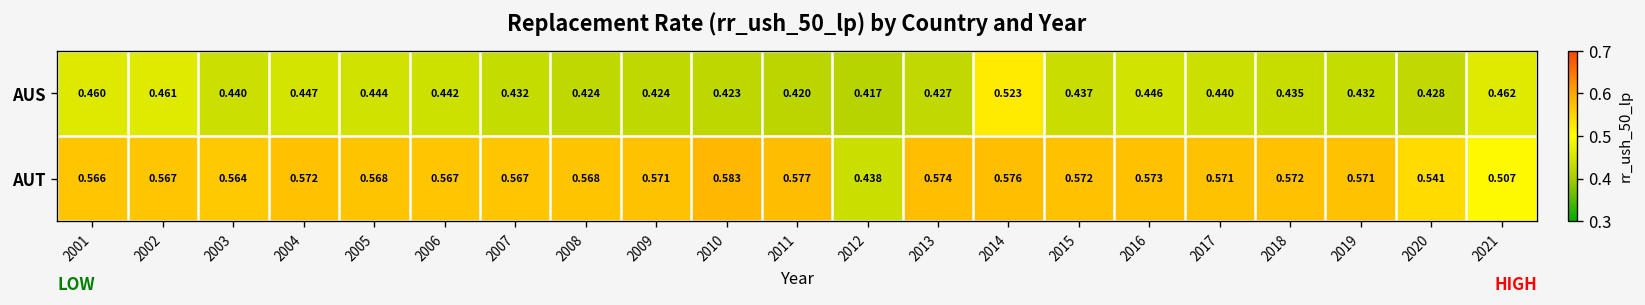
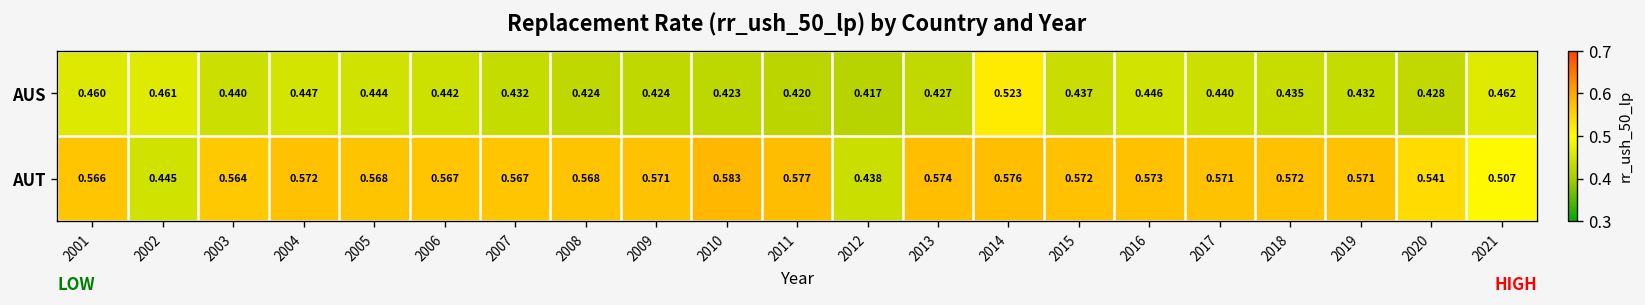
AUT, 2002: 0.567 -> 0.445
